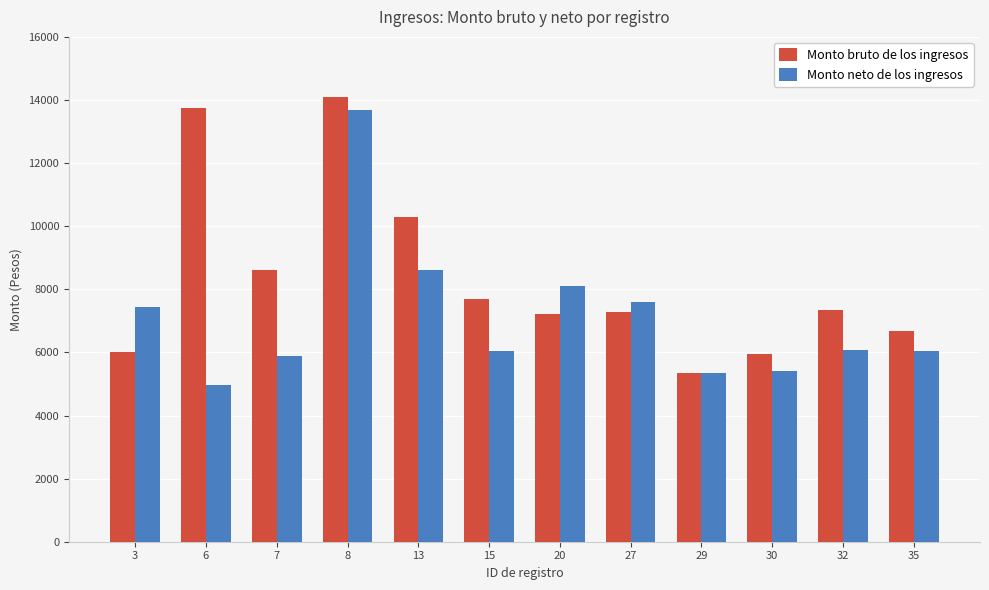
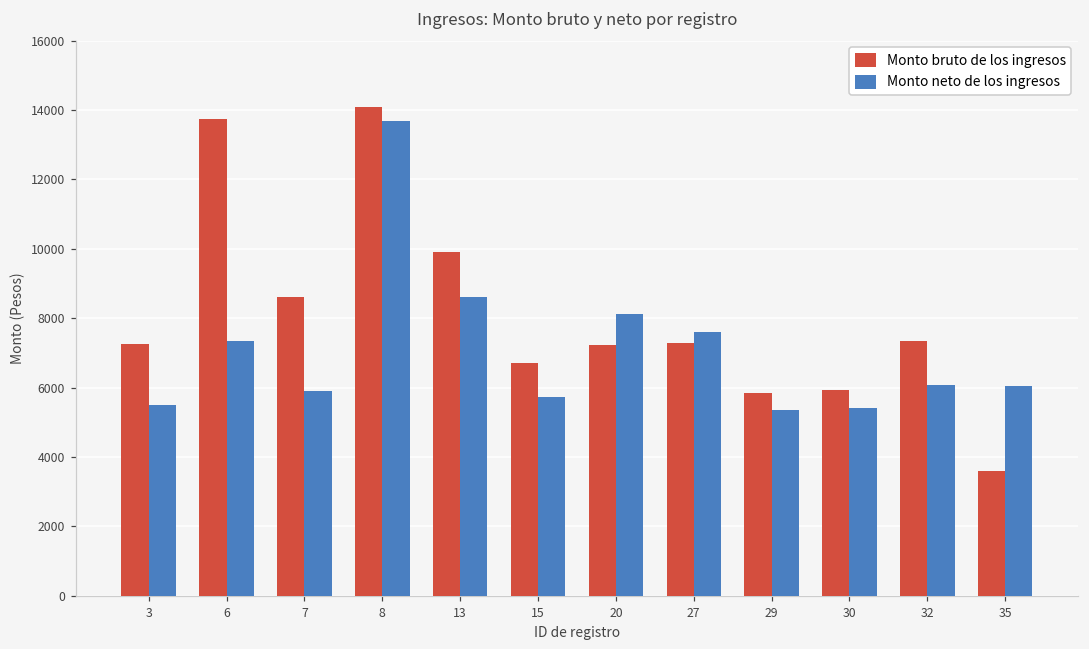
Monto bruto de los ingresos, 3: 6000 -> 7300
Monto neto de los ingresos, 3: 7400 -> 5500
Monto neto de los ingresos, 6: 5000 -> 7300
Monto bruto de los ingresos, 13: 10300 -> 9900
Monto bruto de los ingresos, 15: 7700 -> 6700
Monto neto de los ingresos, 15: 6100 -> 5700
Monto bruto de los ingresos, 29: 5300 -> 5900
Monto bruto de los ingresos, 35: 6700 -> 3600
